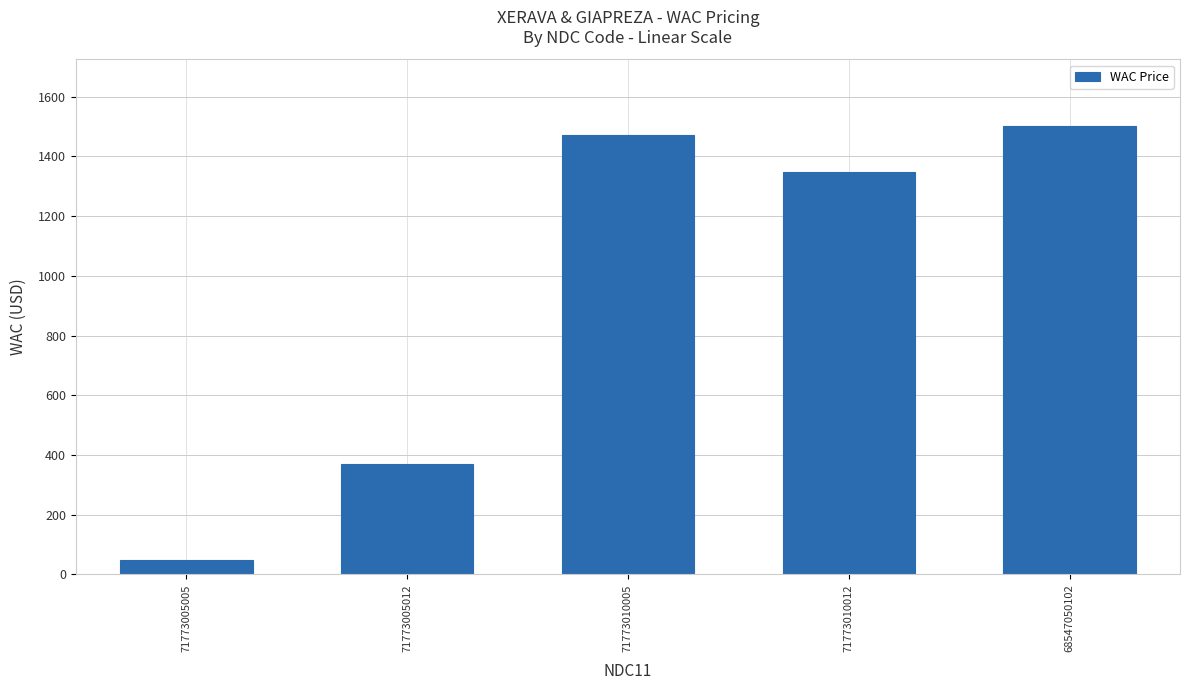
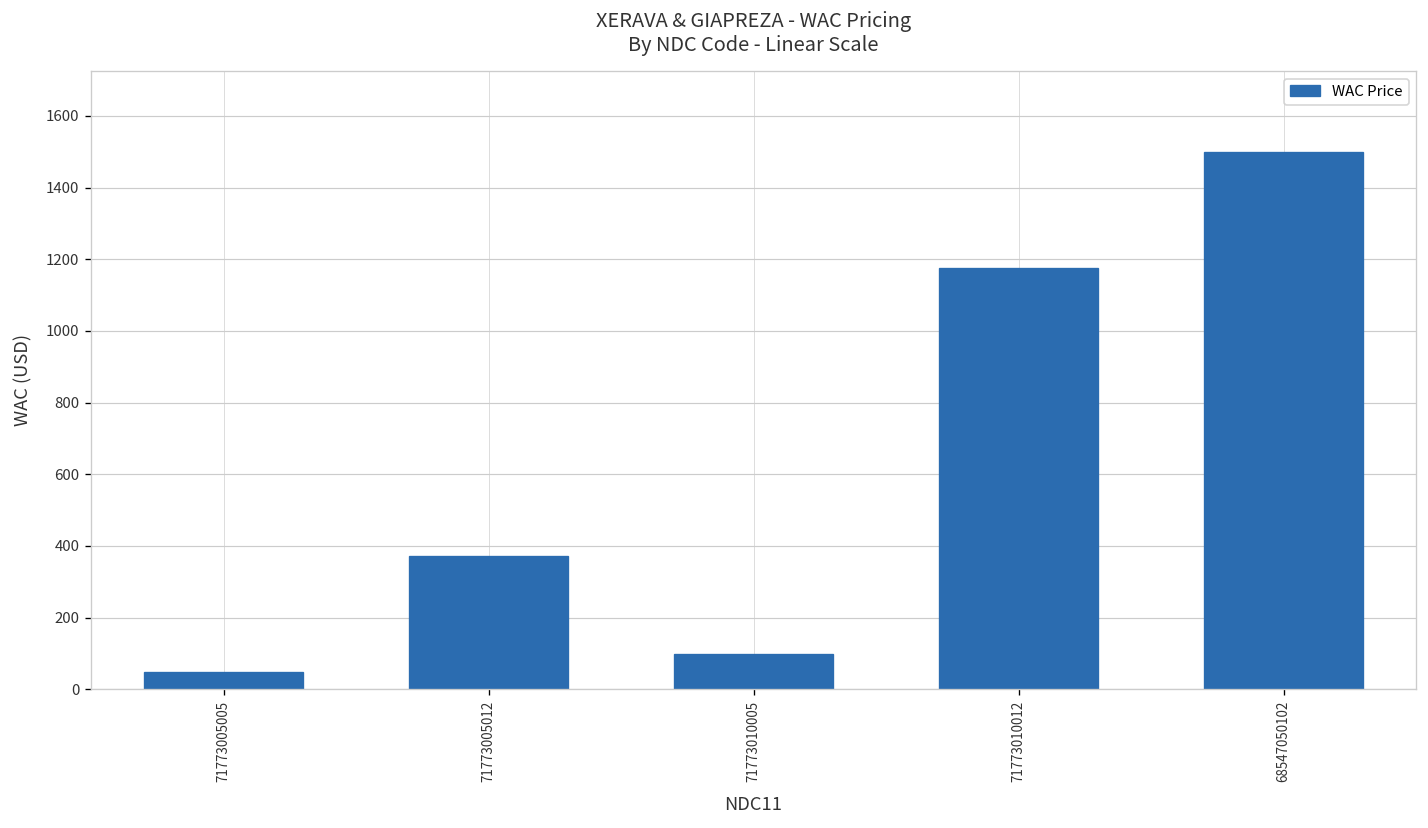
71773010005: 1470 -> 100
71773010012: 1350 -> 1180
